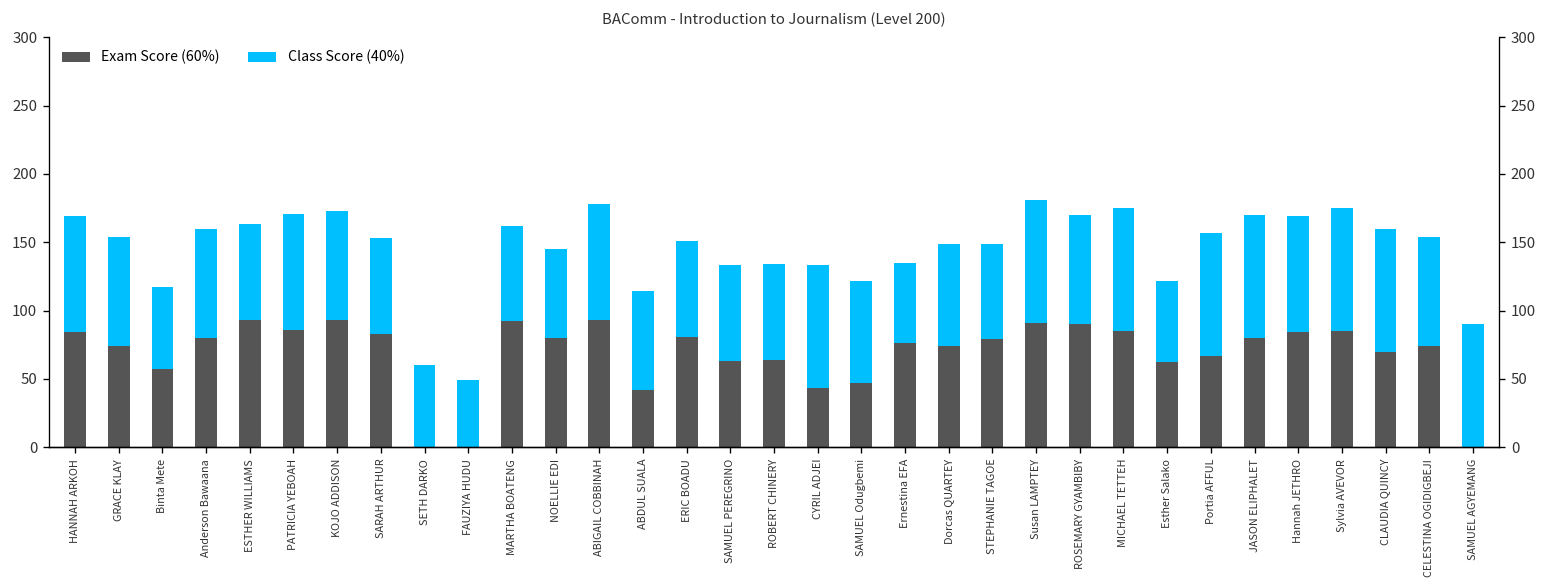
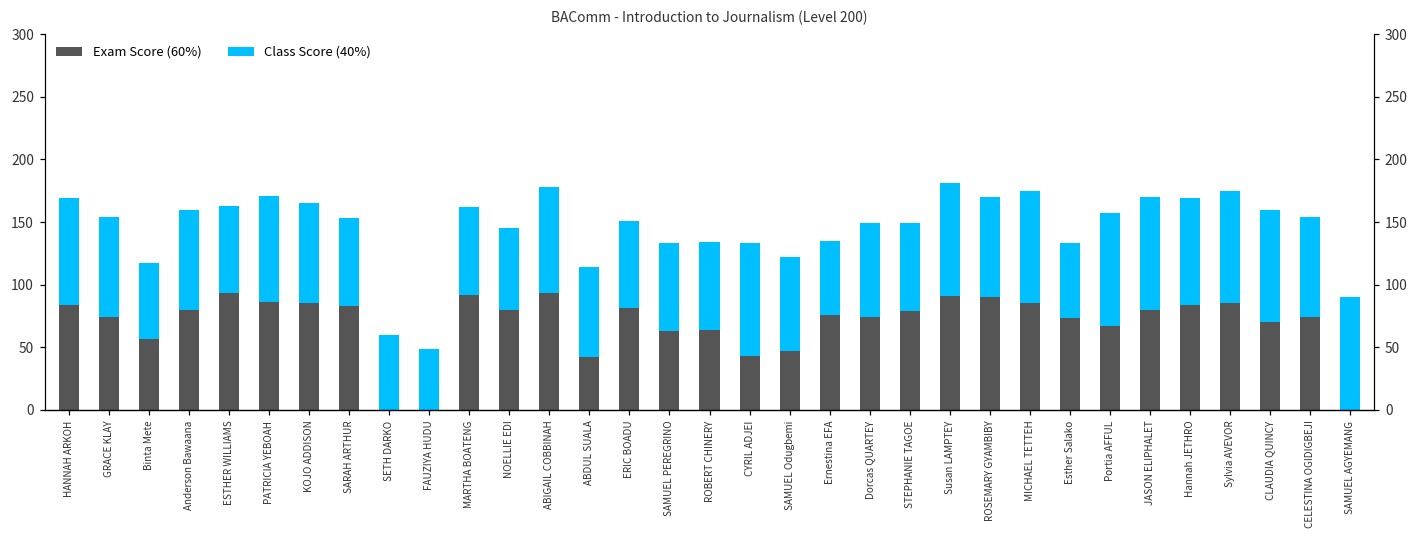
Exam Score (60%), KOJO ADDISON: 93 -> 85
Exam Score (60%), Esther Salako: 62 -> 73
